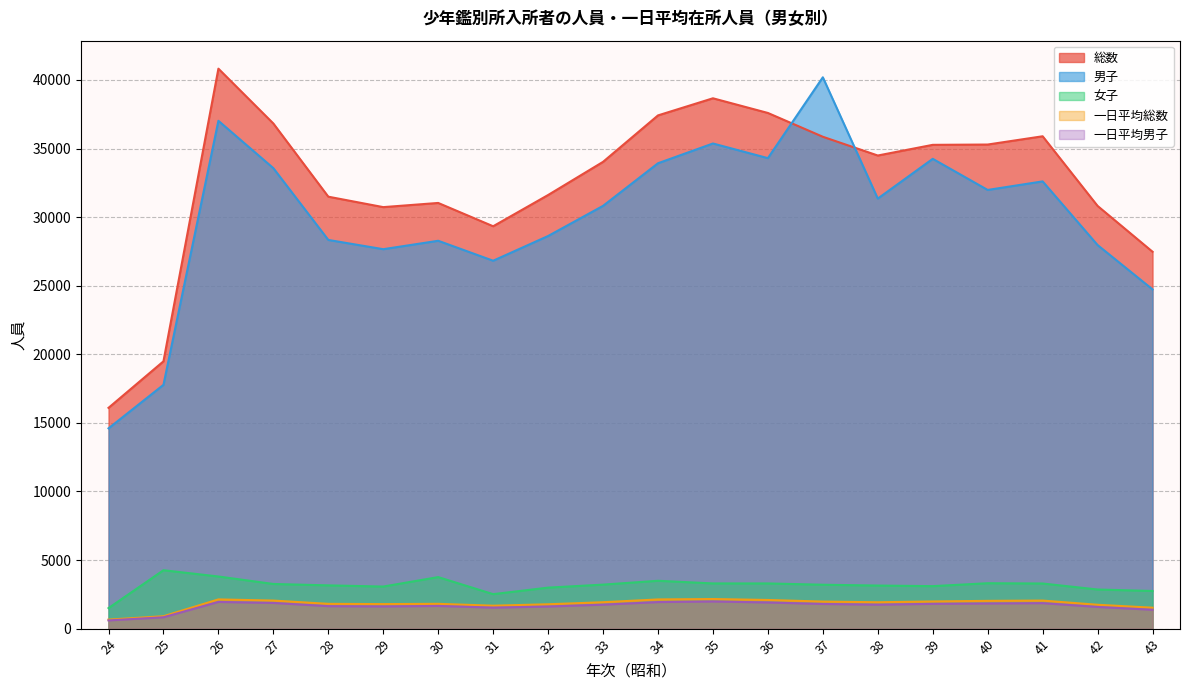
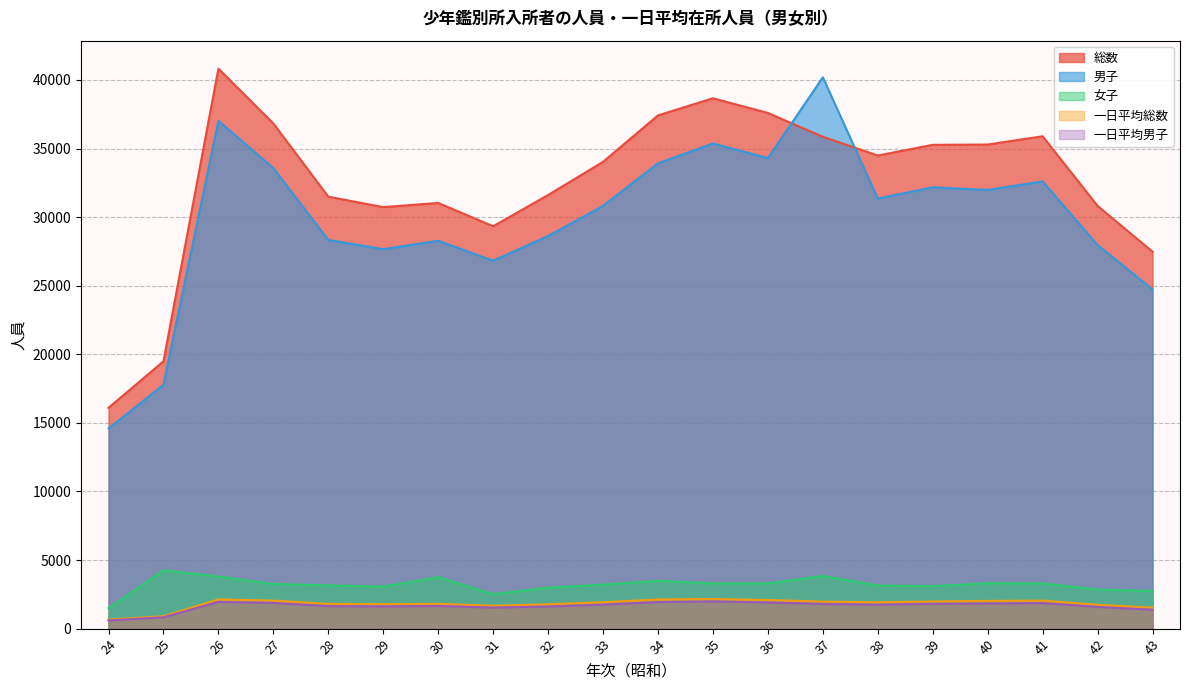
女子, 37: 3200 -> 3800
男子, 39: 34200 -> 32200
